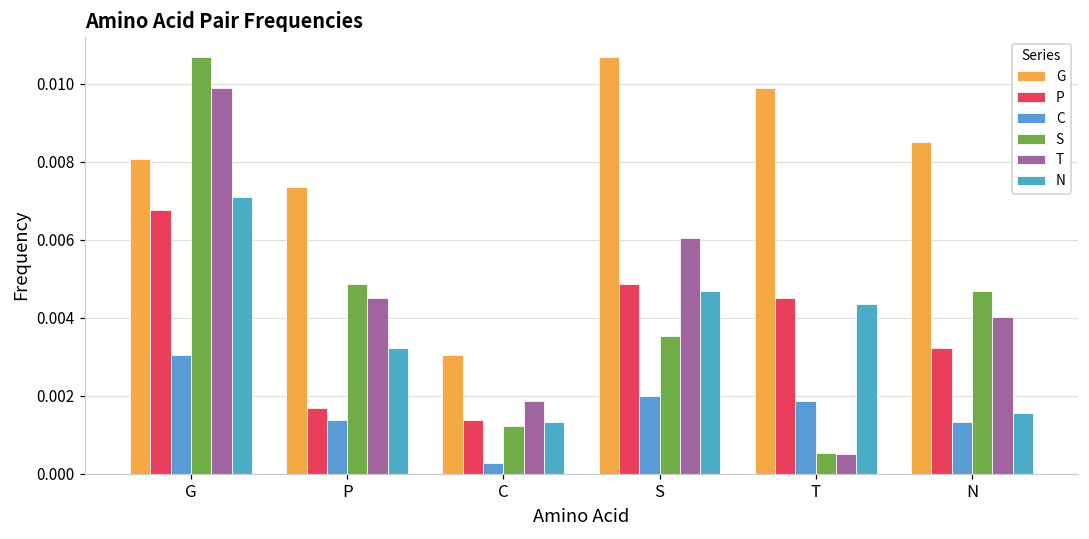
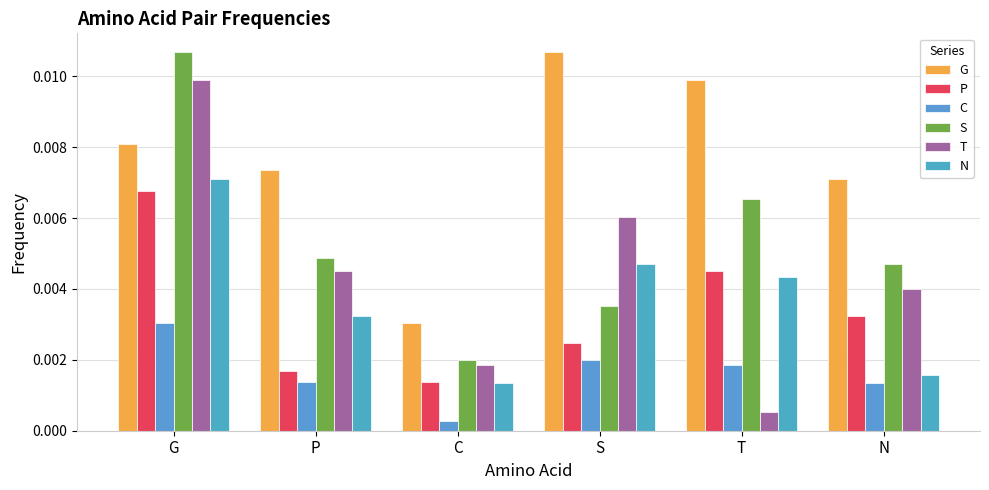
S, C: 0.0012 -> 0.0020
P, S: 0.0049 -> 0.0025
S, T: 0.0005 -> 0.0065
G, N: 0.0085 -> 0.0071
